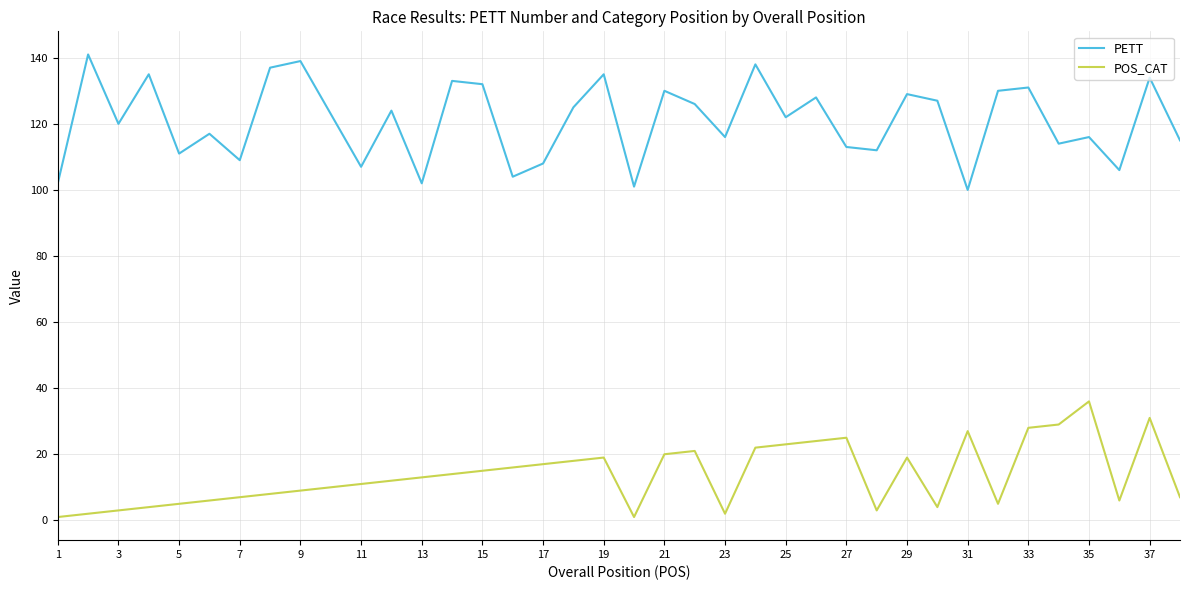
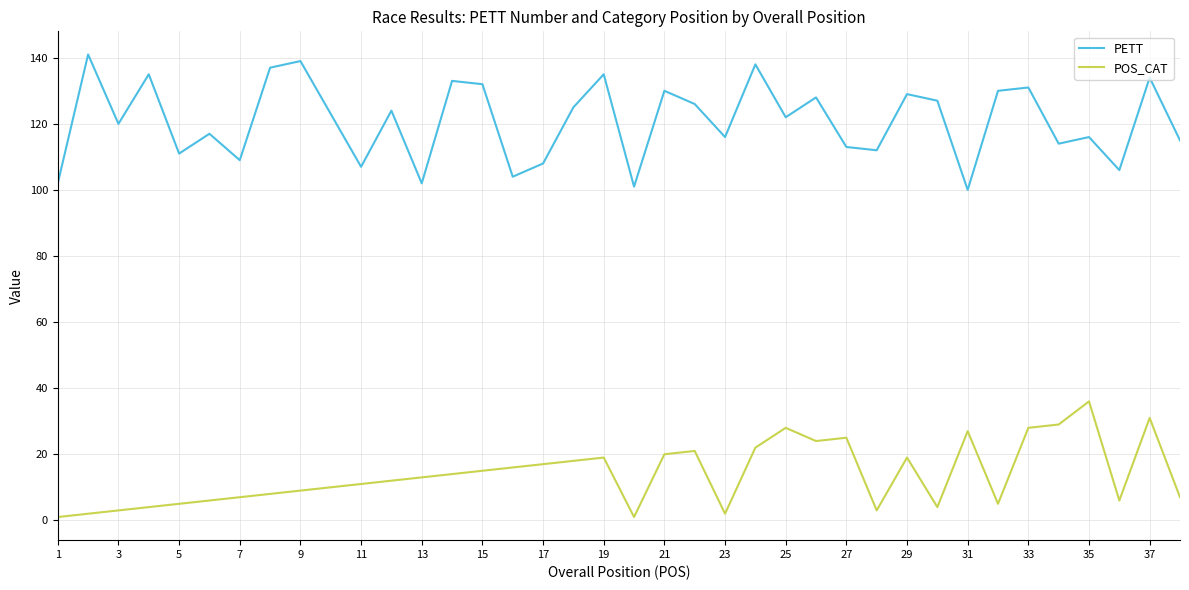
POS_CAT, 25: 23 -> 28
